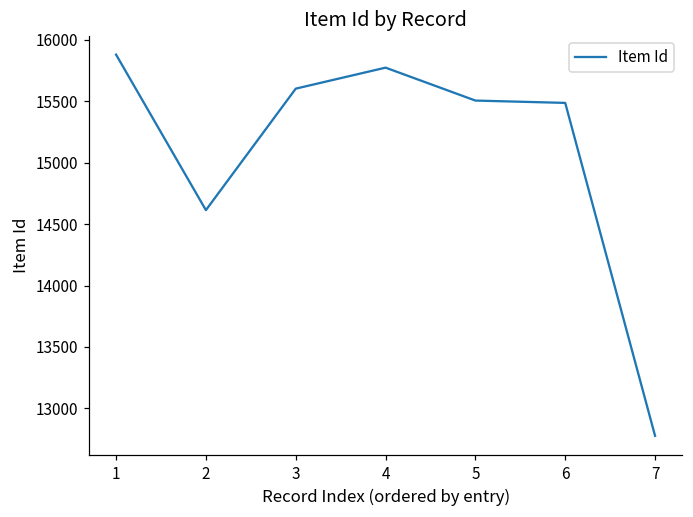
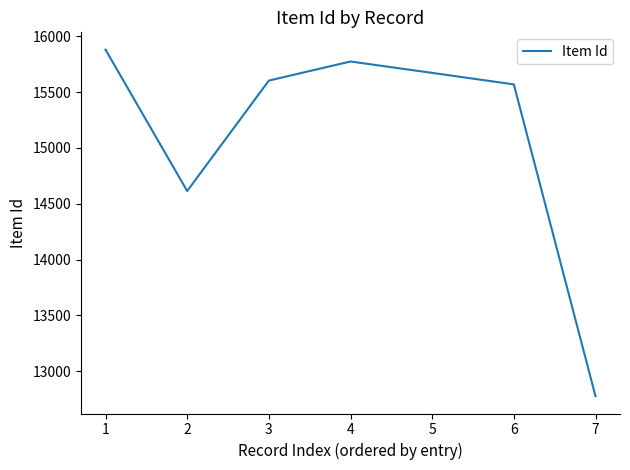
5: 15510 -> 15670
6: 15490 -> 15570
